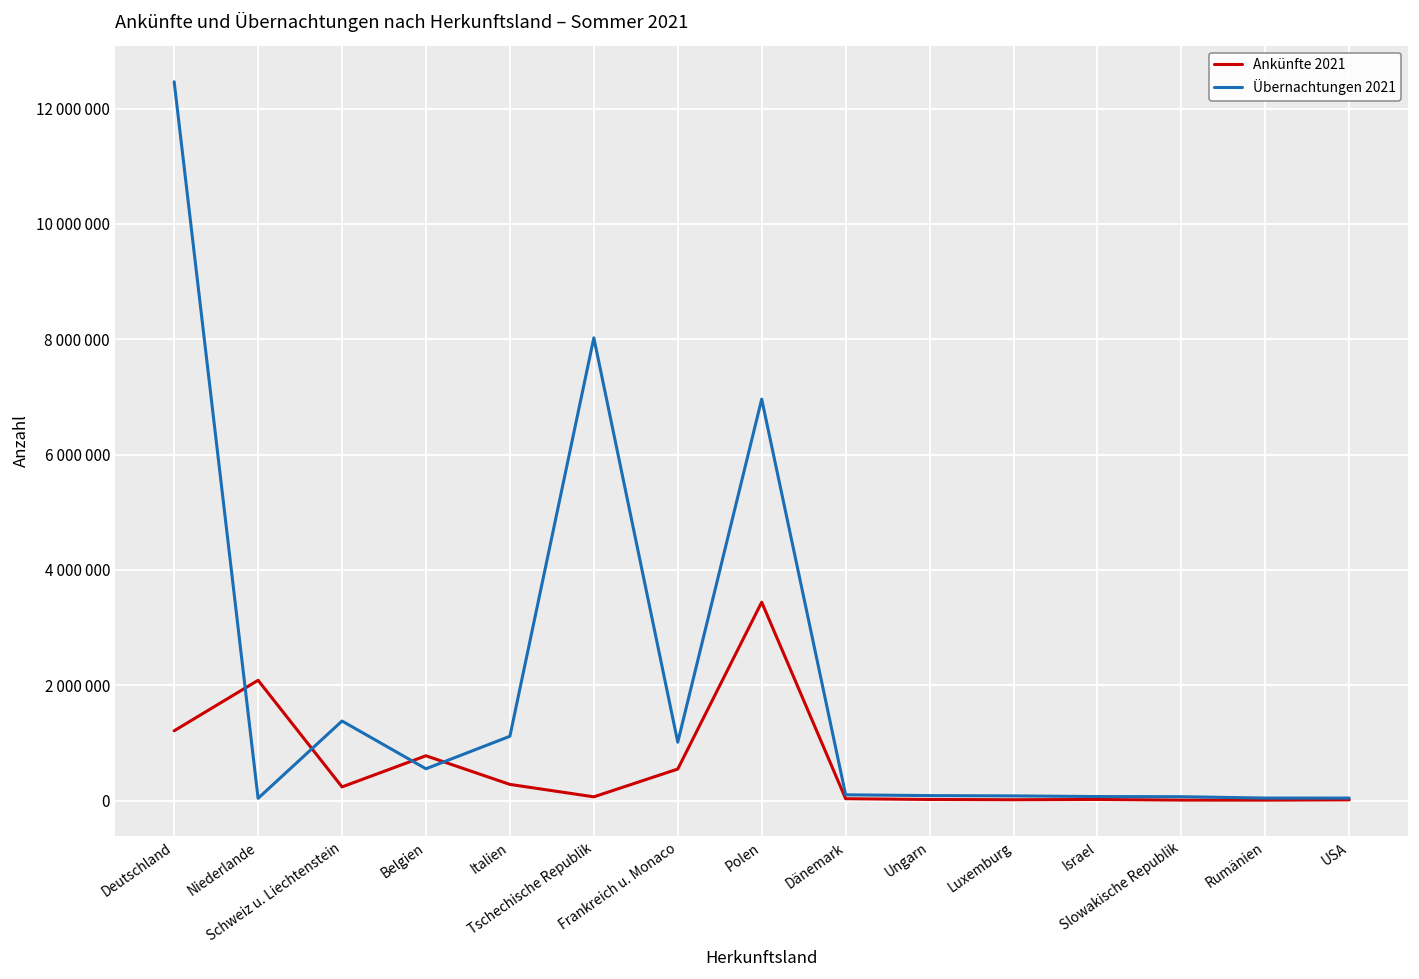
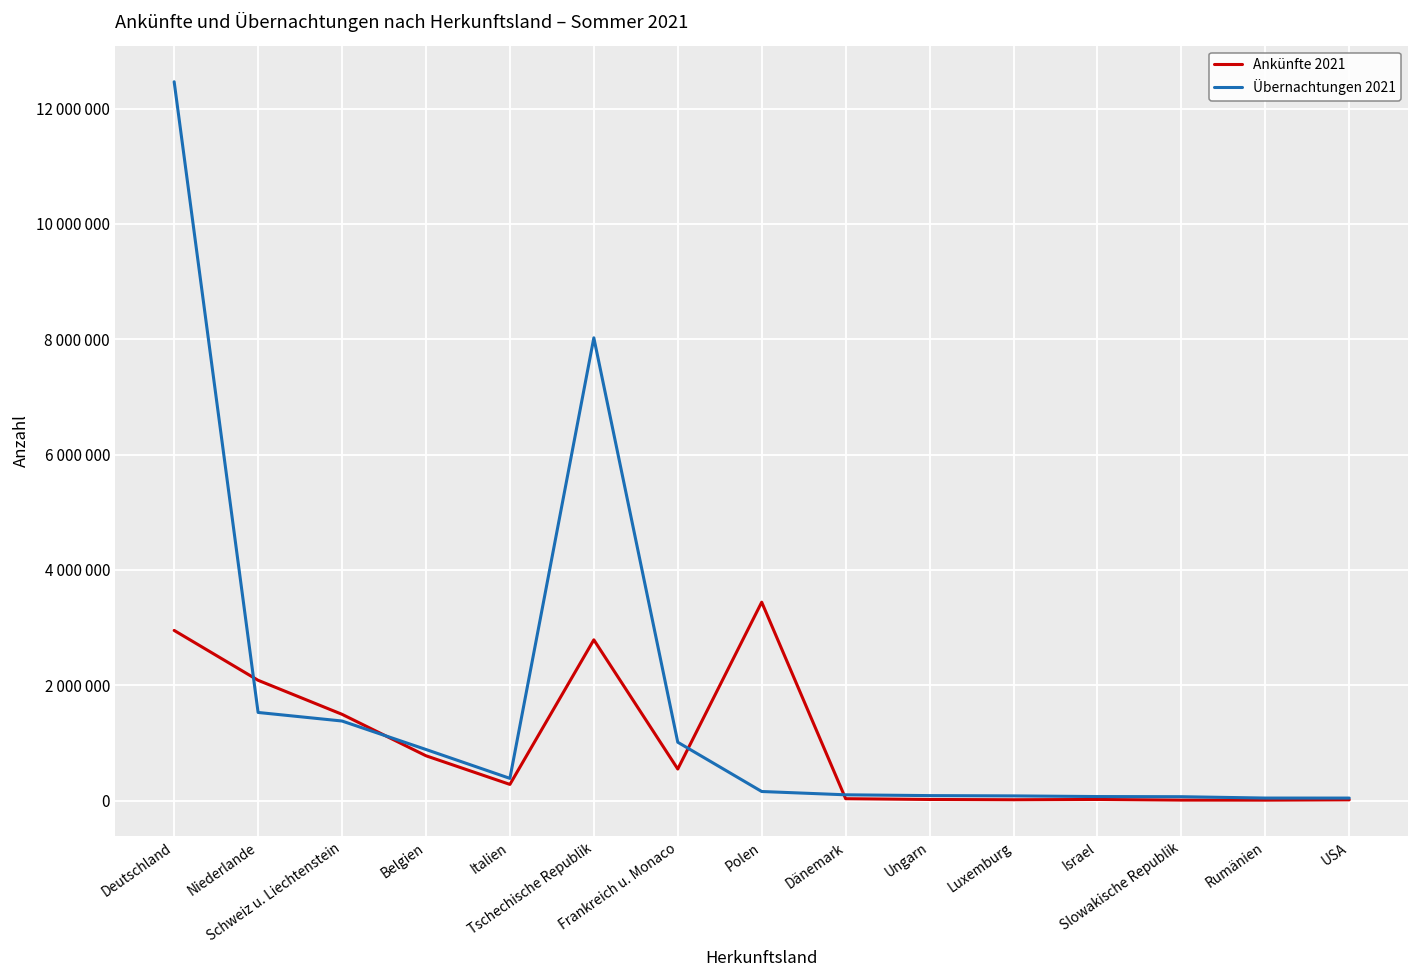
Ankünfte 2021, Deutschland: 1200000 -> 3000000
Übernachtungen 2021, Niederlande: 0 -> 1500000
Ankünfte 2021, Schweiz u. Liechtenstein: 200000 -> 1500000
Übernachtungen 2021, Belgien: 600000 -> 900000
Übernachtungen 2021, Italien: 1100000 -> 400000
Ankünfte 2021, Tschechische Republik: 100000 -> 2800000
Übernachtungen 2021, Polen: 7000000 -> 200000
